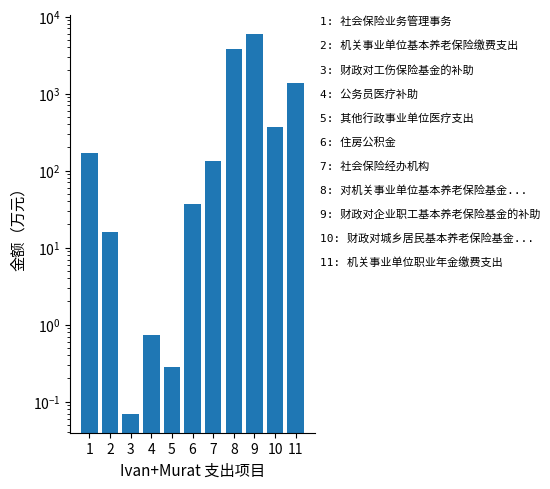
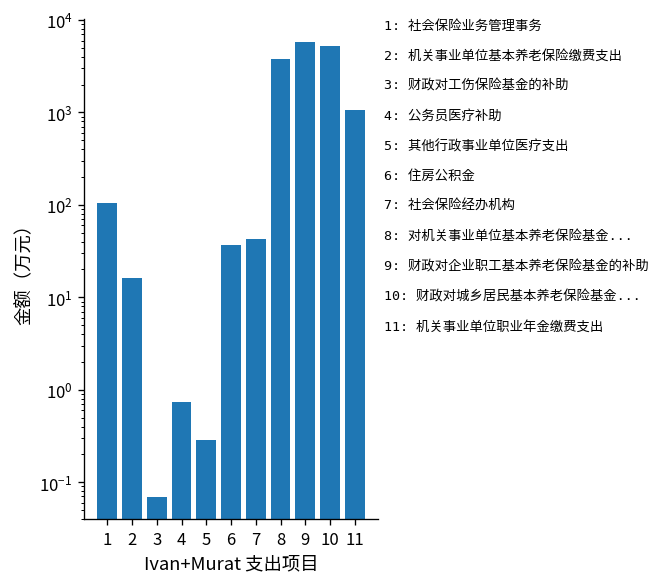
1: 170 -> 100
7: 130 -> 40
10: 400 -> 5000
11: 1400 -> 1100
